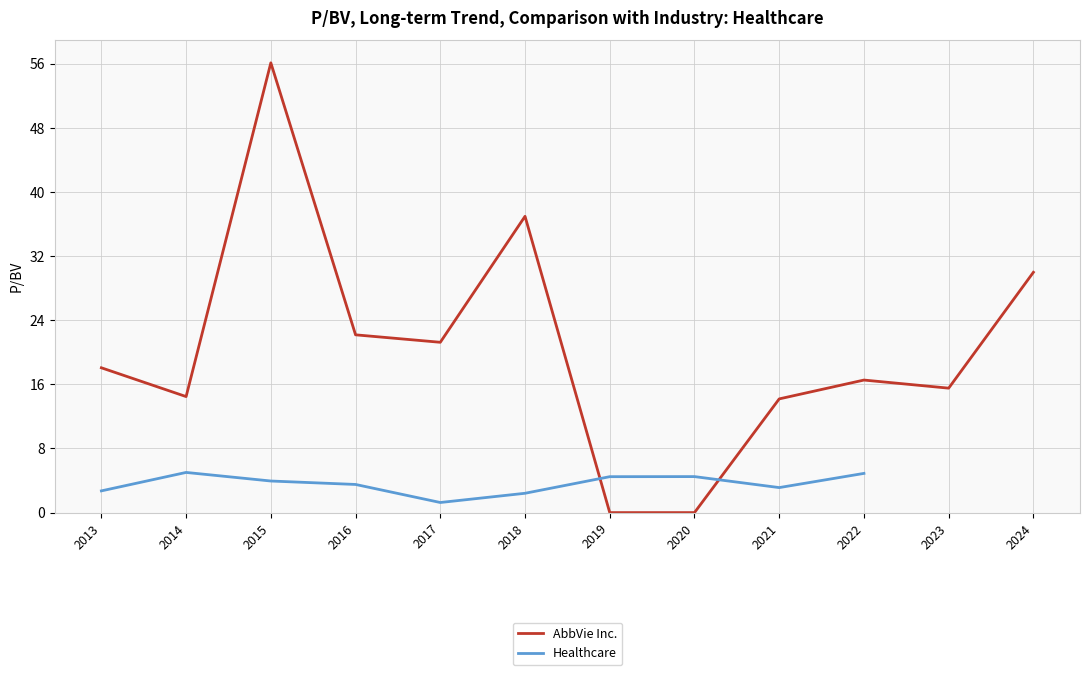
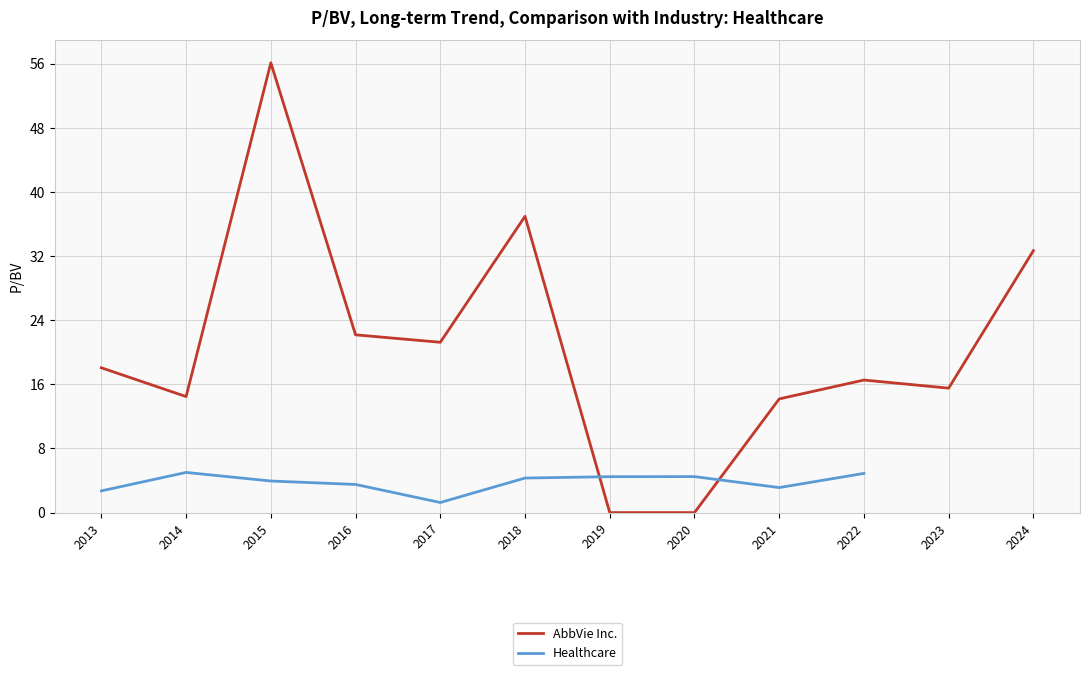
Healthcare, 2018: 2 -> 4
AbbVie Inc., 2024: 30 -> 33
